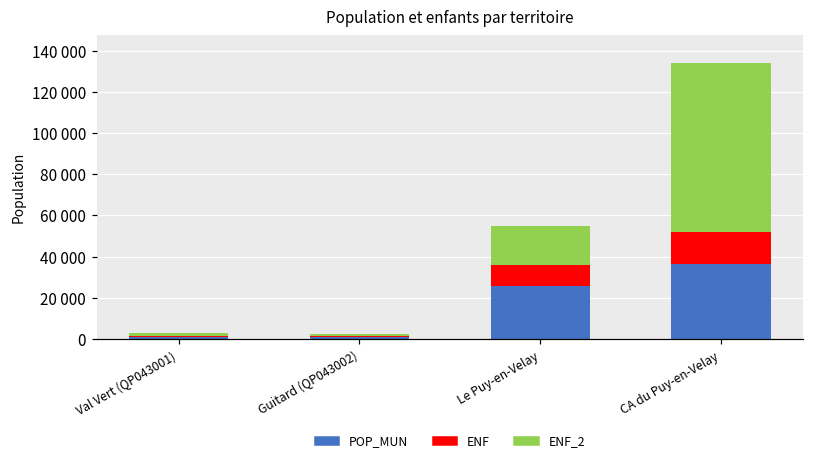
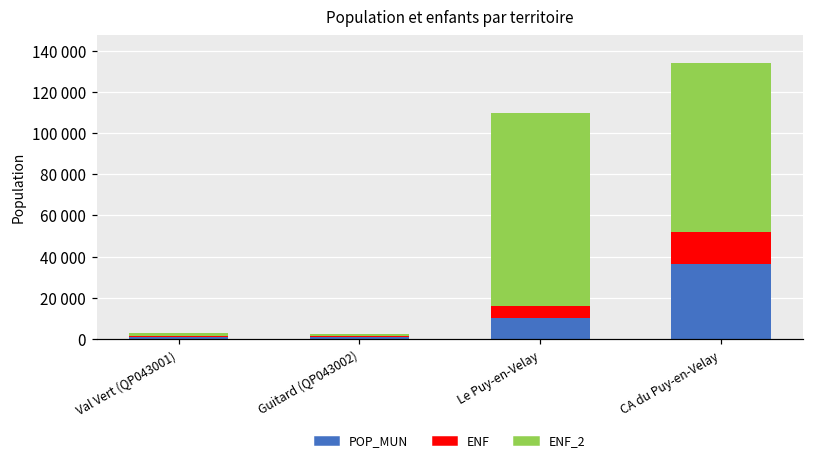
POP_MUN, Le Puy-en-Velay: 26000 -> 10000
ENF, Le Puy-en-Velay: 10000 -> 6000
ENF_2, Le Puy-en-Velay: 19000 -> 94000
